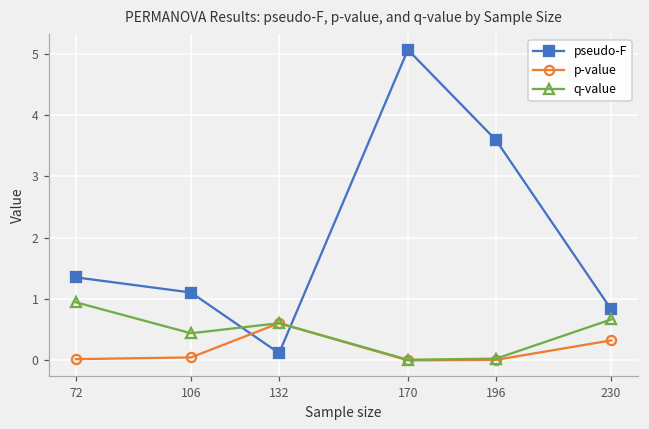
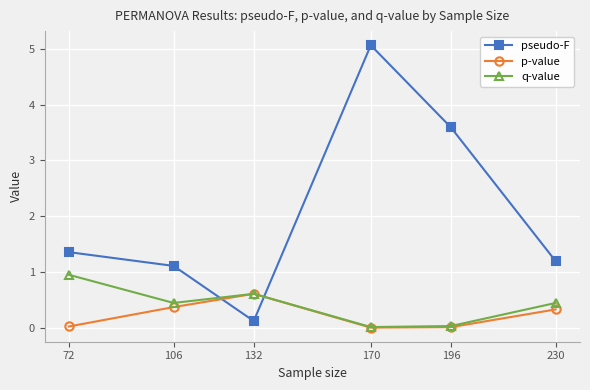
p-value, 106: 0.1 -> 0.4
pseudo-F, 230: 0.8 -> 1.2
q-value, 230: 0.7 -> 0.4
